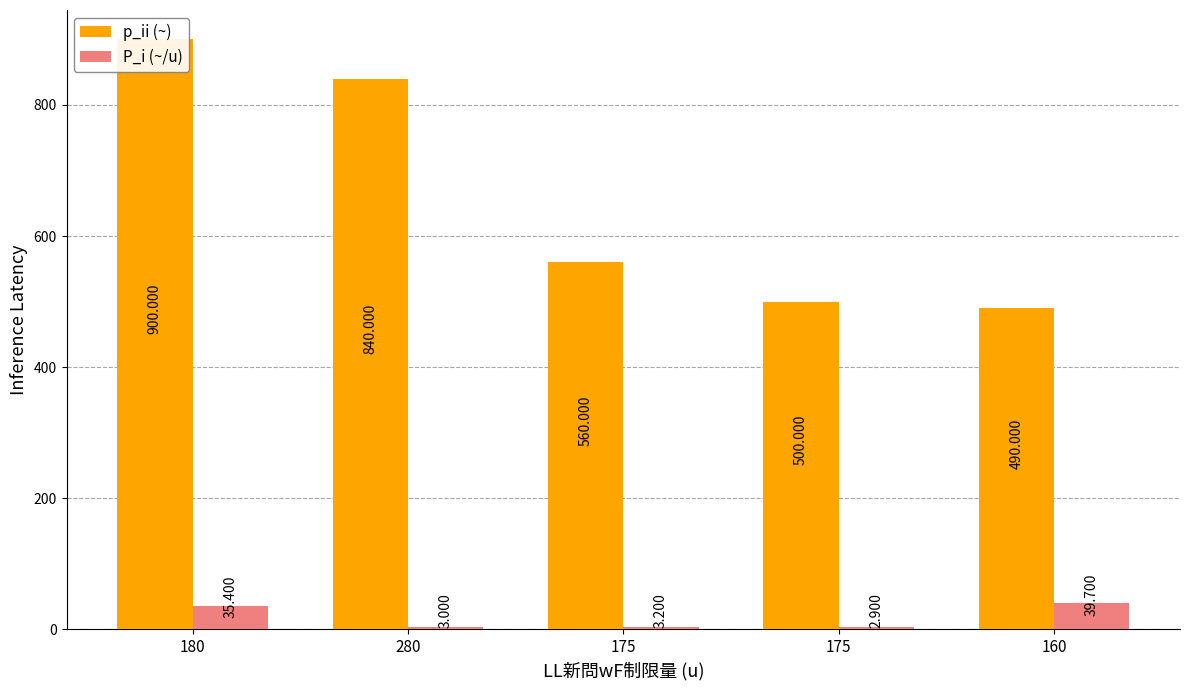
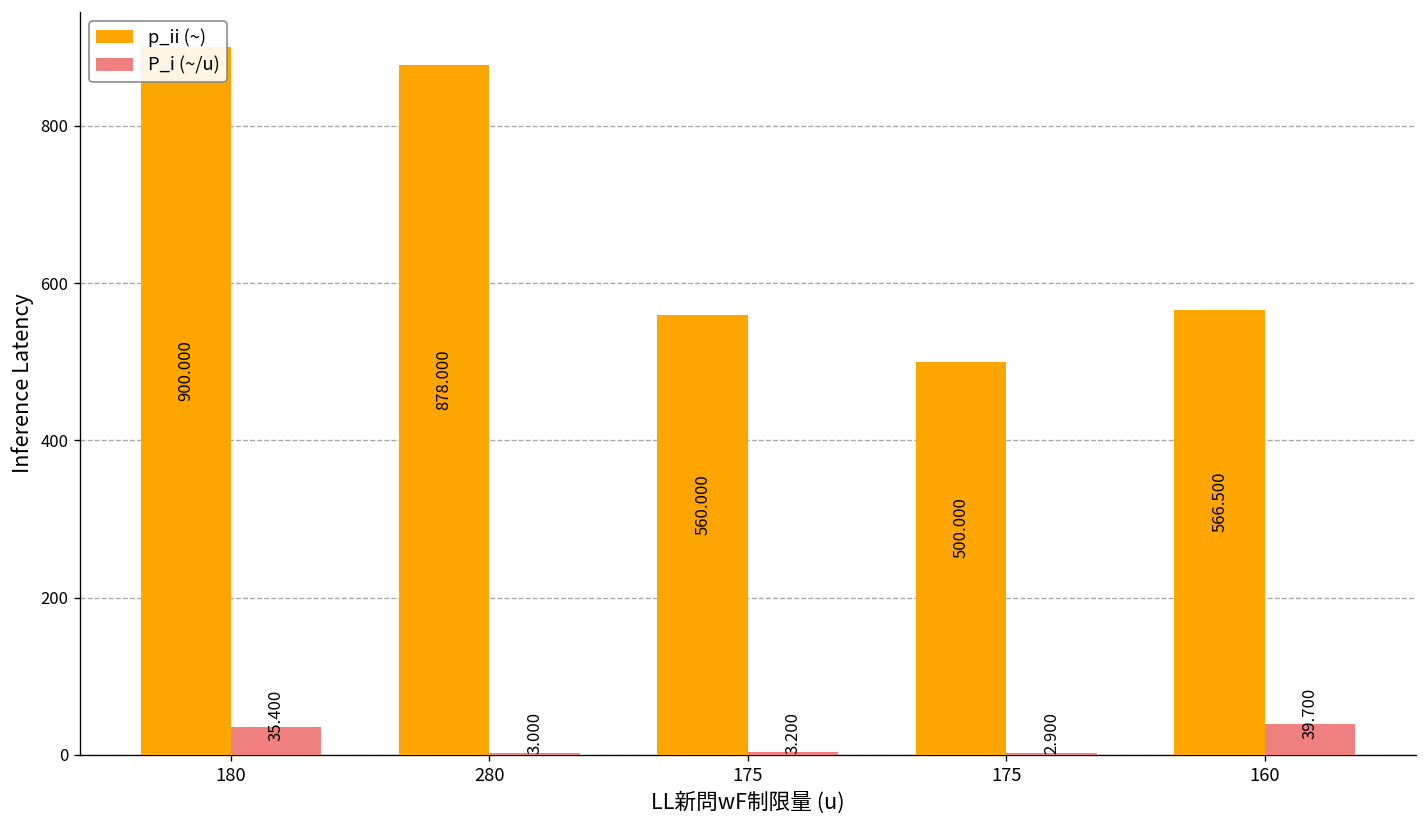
p_ii (~), 280: 840.000 -> 878.000
p_ii (~), 160: 490.000 -> 566.500
